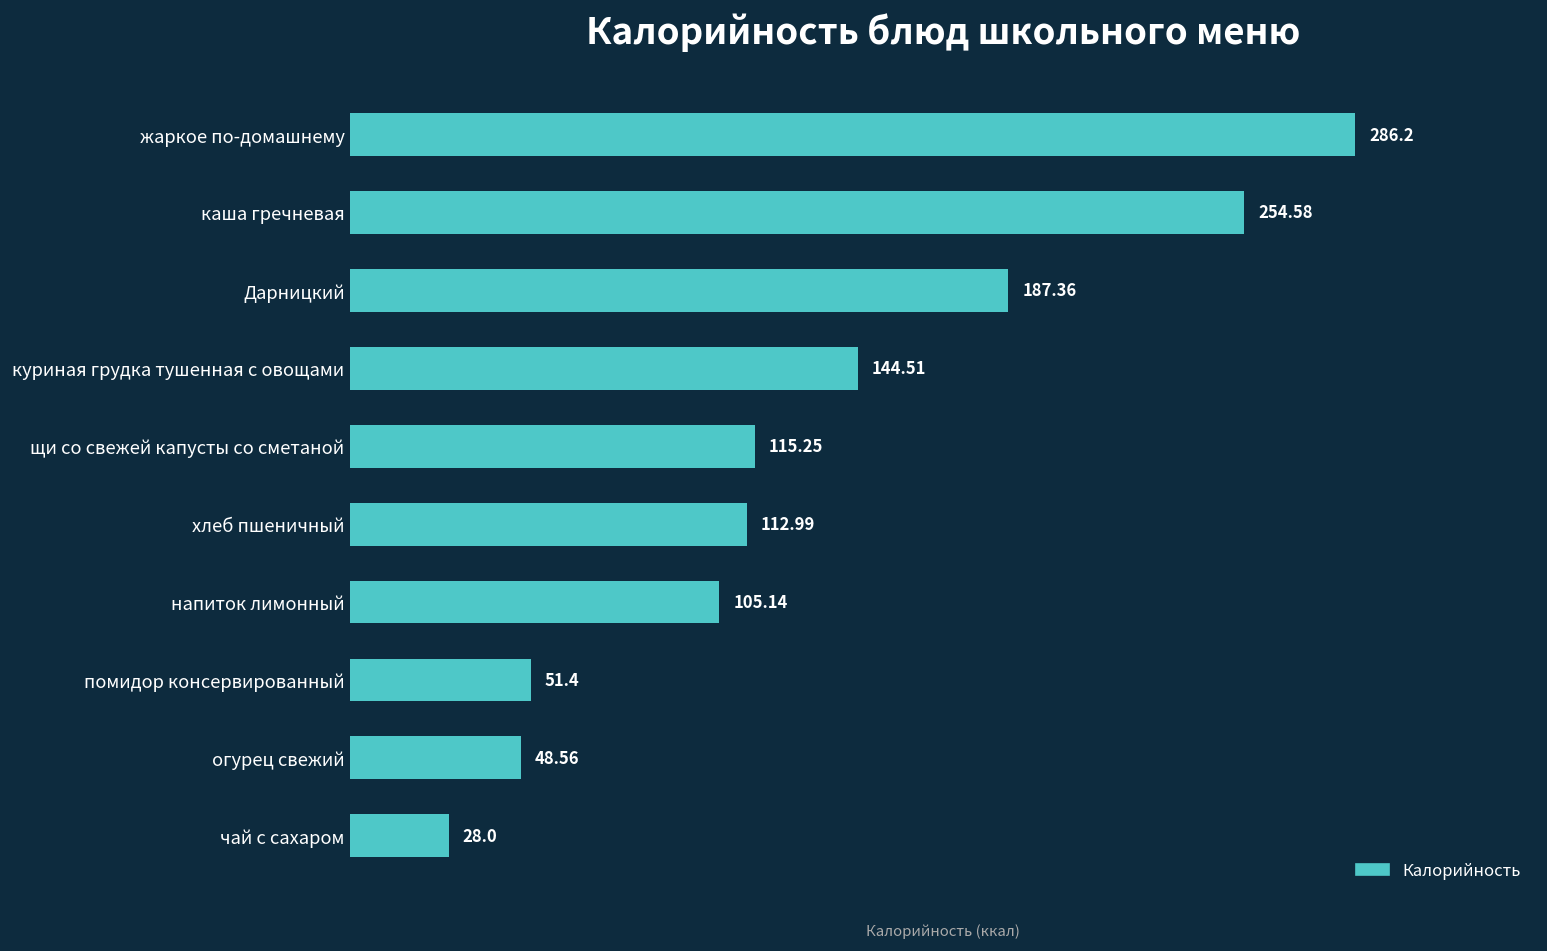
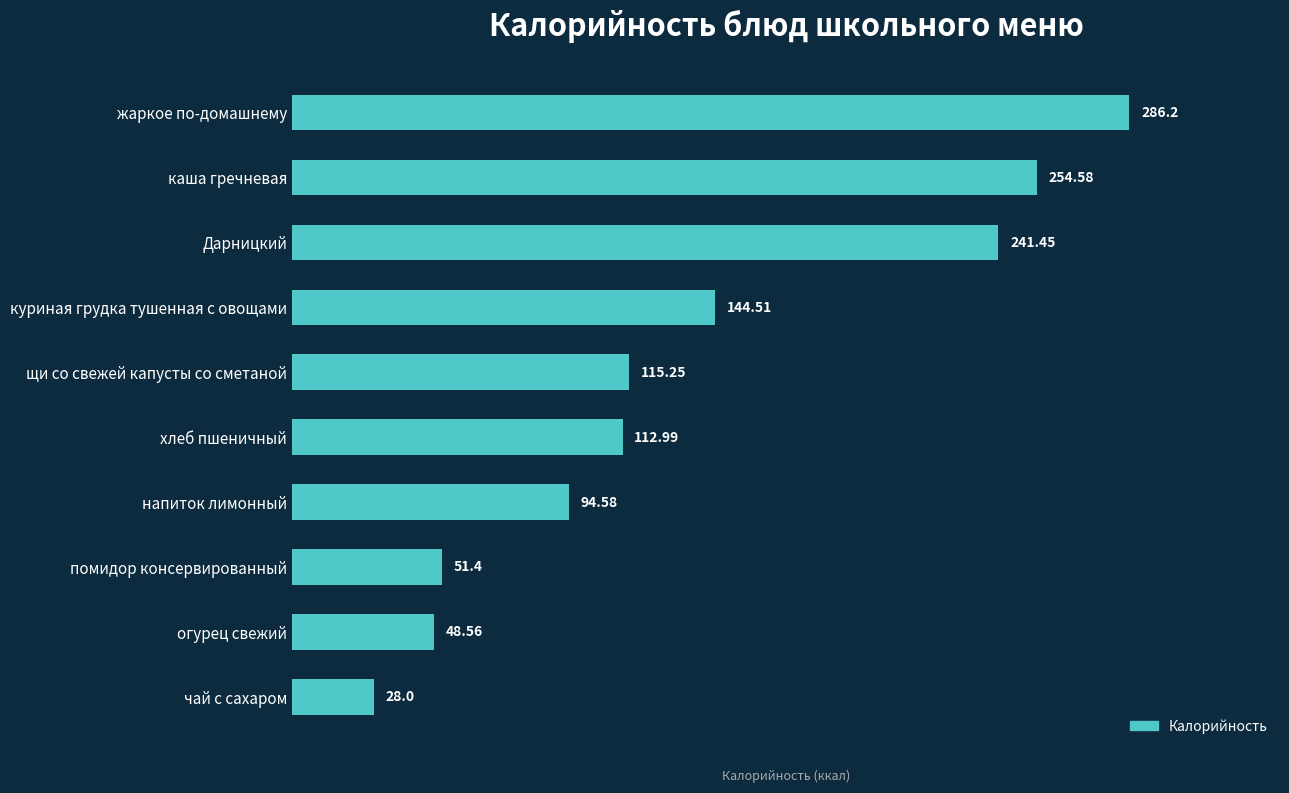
Дарницкий: 187.36 -> 241.45
напиток лимонный: 105.14 -> 94.58
